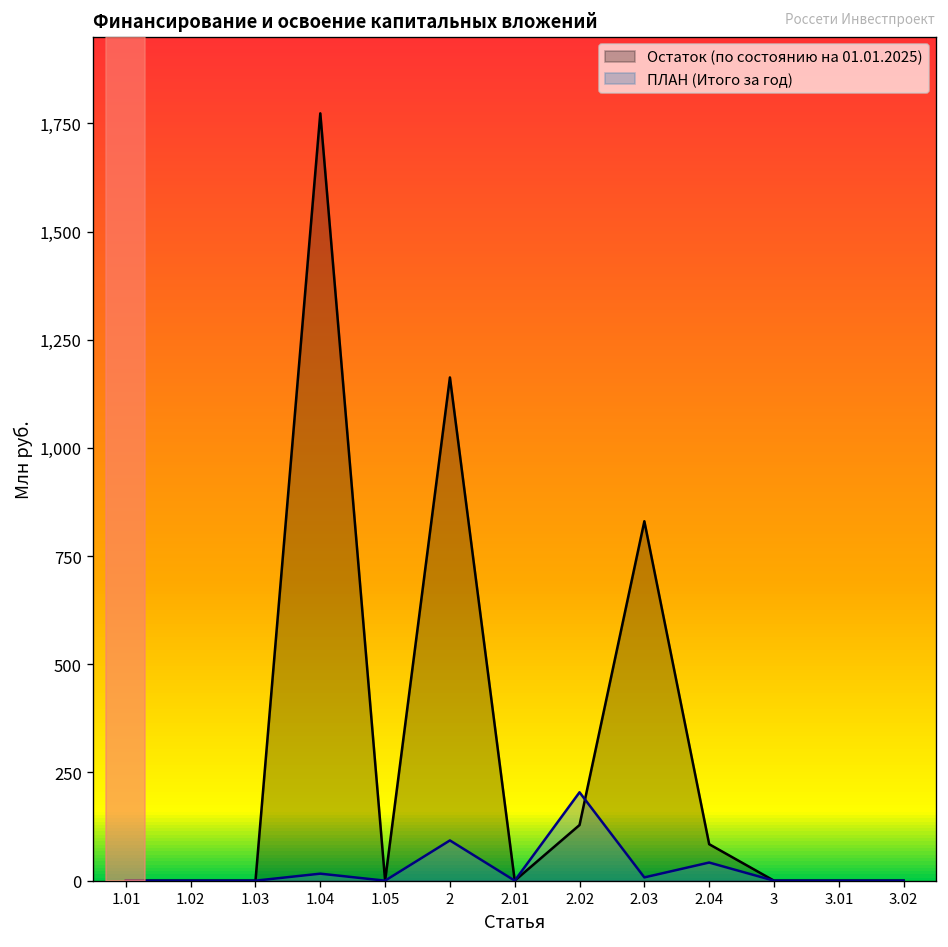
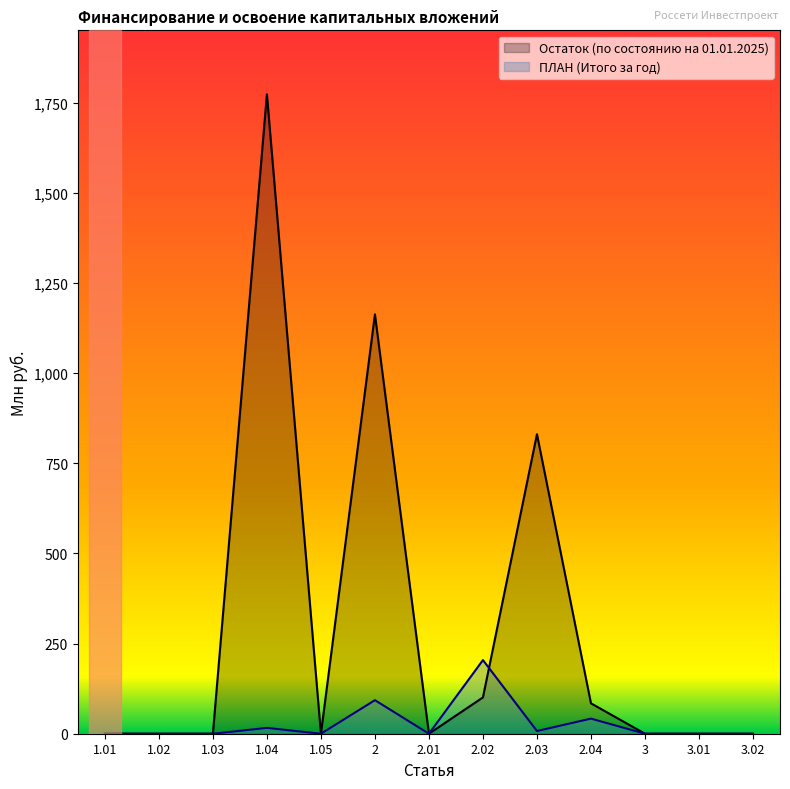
Остаток (по состоянию на 01.01.2025), 2.02: 130 -> 100
